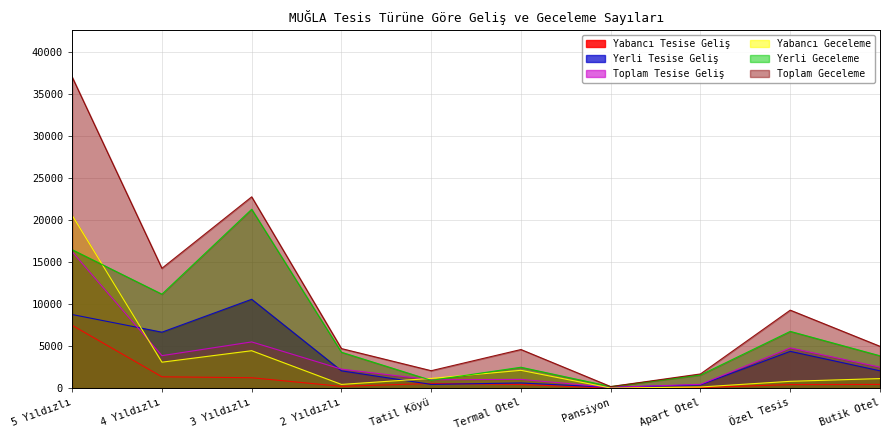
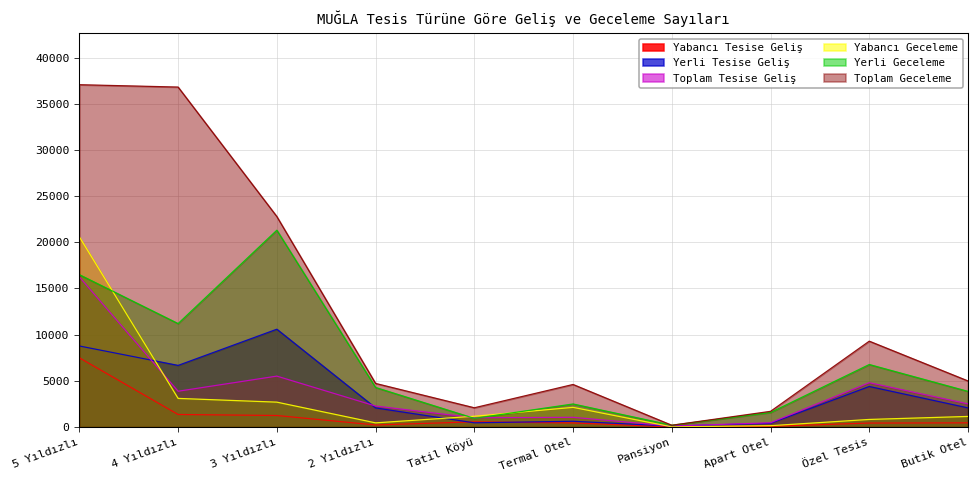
Toplam Geceleme, 4 Yıldızlı: 14000 -> 37000
Yabancı Geceleme, 3 Yıldızlı: 4000 -> 3000
